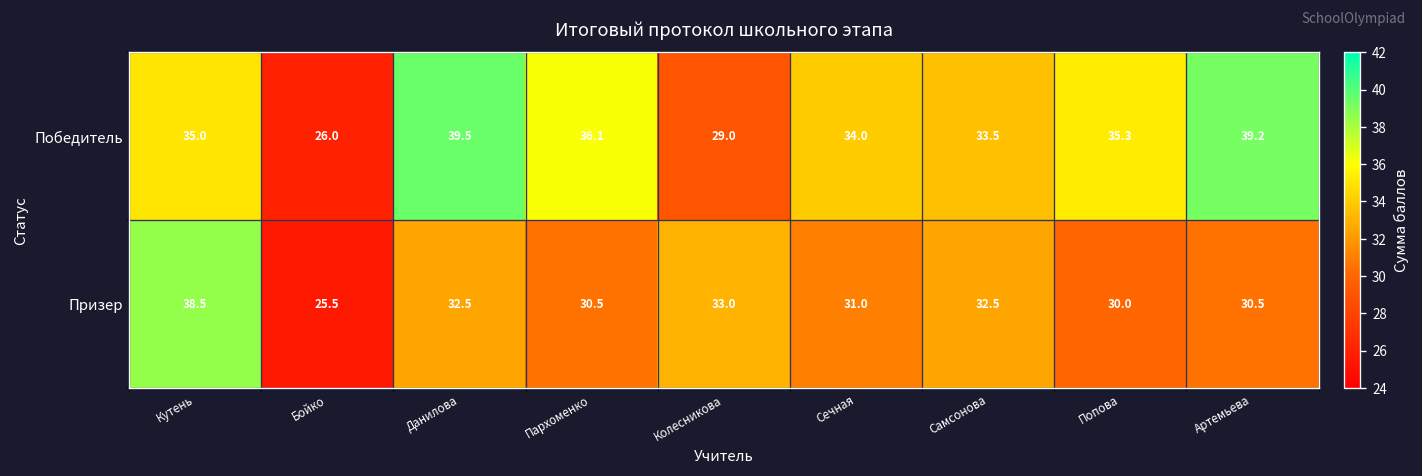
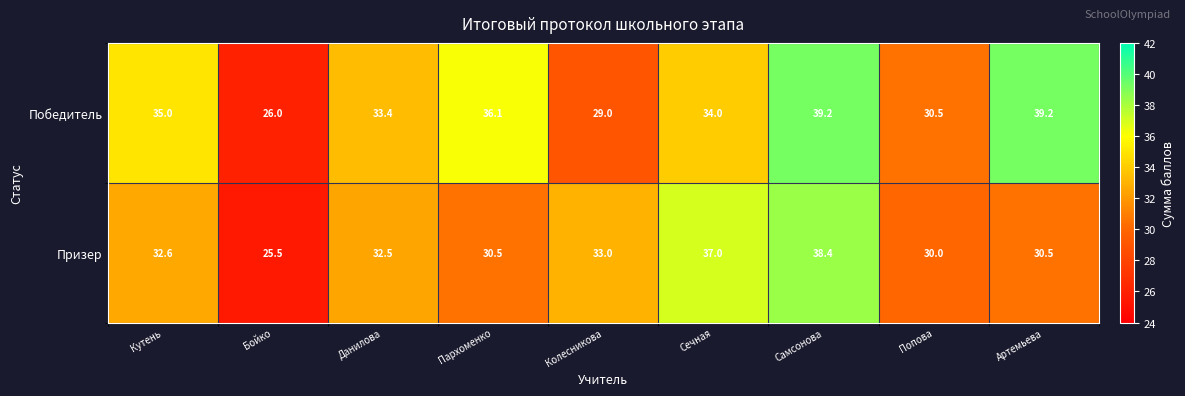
Победитель, Данилова: 39.5 -> 33.4
Победитель, Самсонова: 33.5 -> 39.2
Победитель, Попова: 35.3 -> 30.5
Призер, Кутень: 38.5 -> 32.6
Призер, Сечная: 31.0 -> 37.0
Призер, Самсонова: 32.5 -> 38.4
